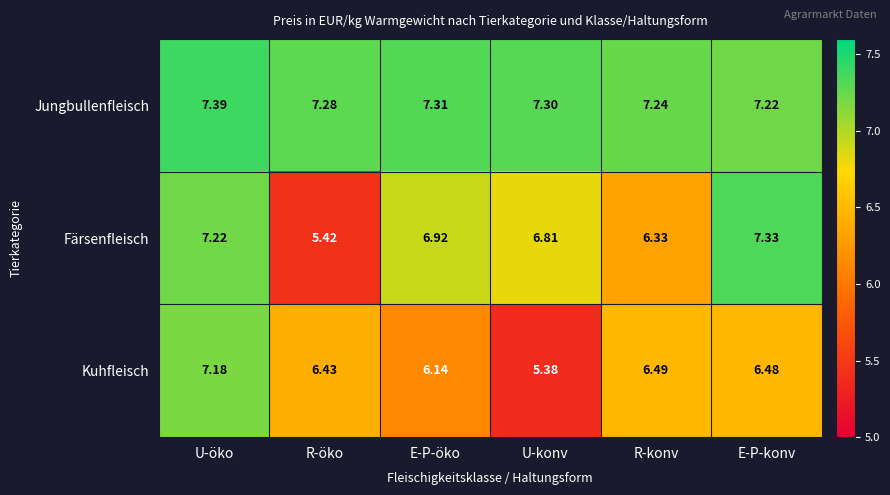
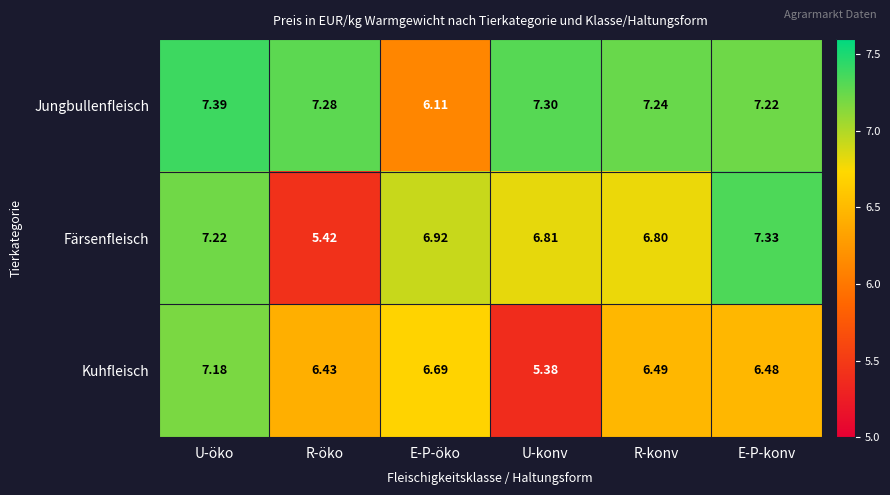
Jungbullenfleisch, E-P-öko: 7.31 -> 6.11
Färsenfleisch, R-konv: 6.33 -> 6.80
Kuhfleisch, E-P-öko: 6.14 -> 6.69
